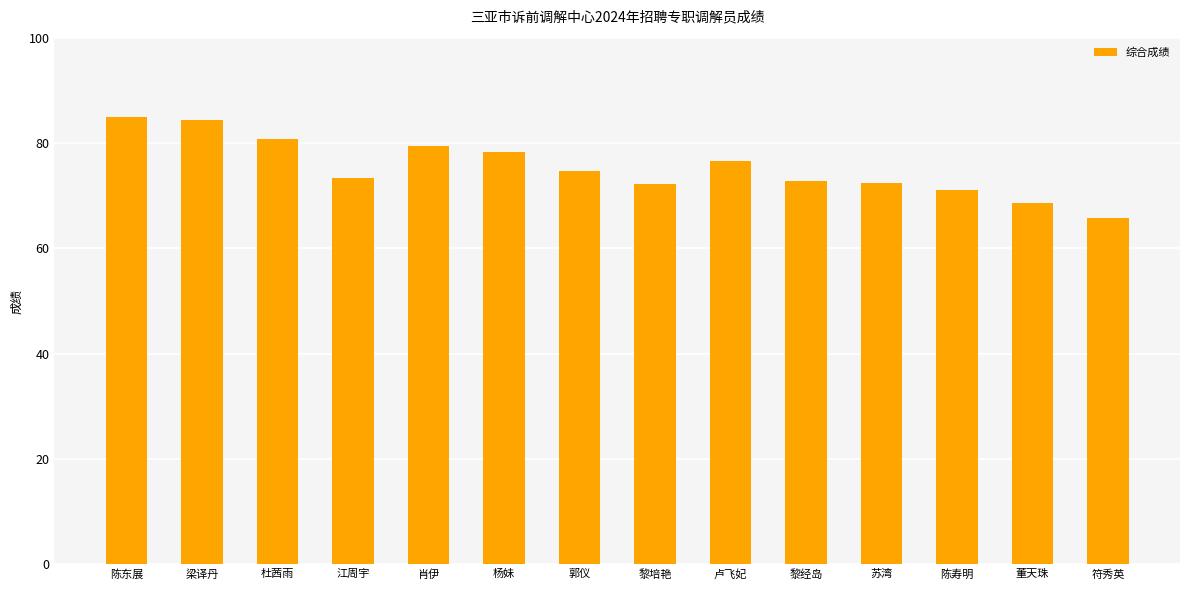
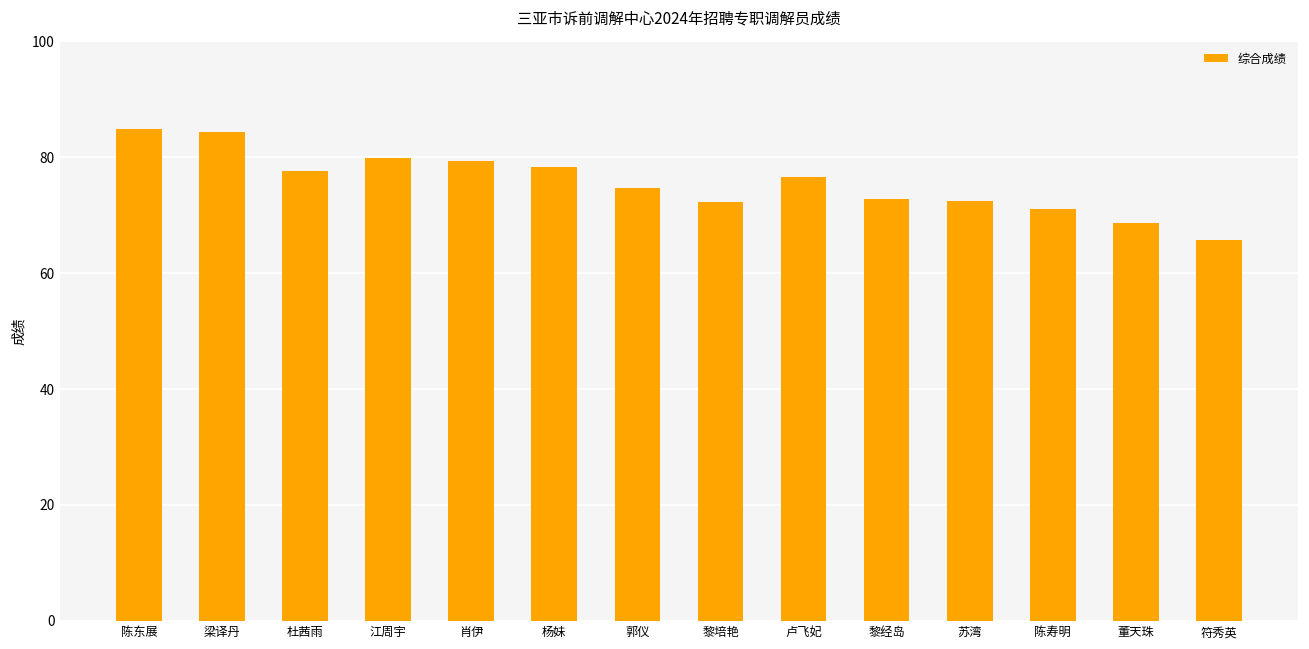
杜茜雨: 81 -> 78
江周宇: 73 -> 80
